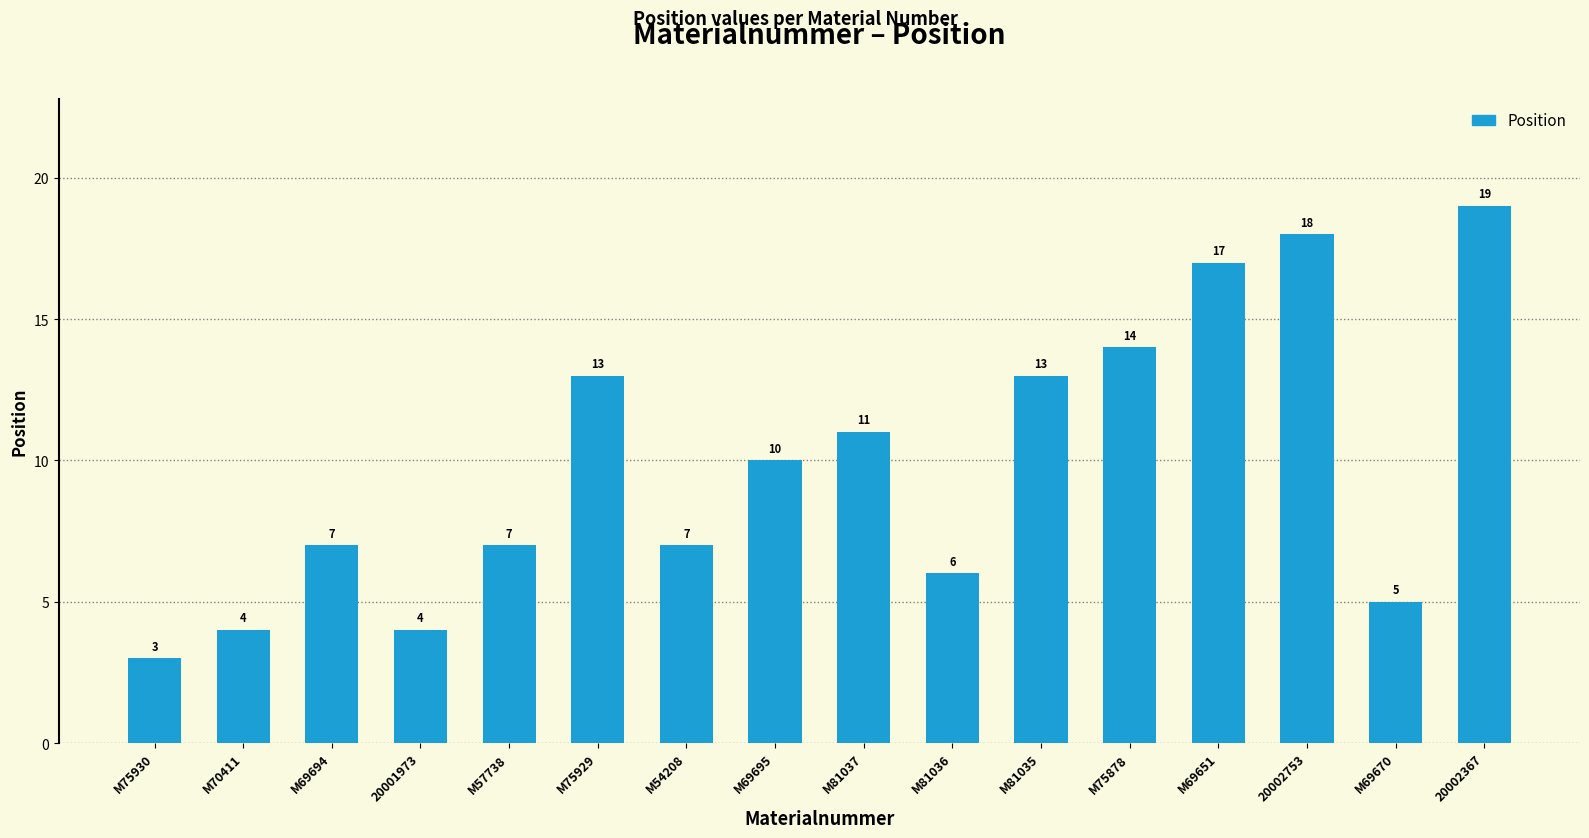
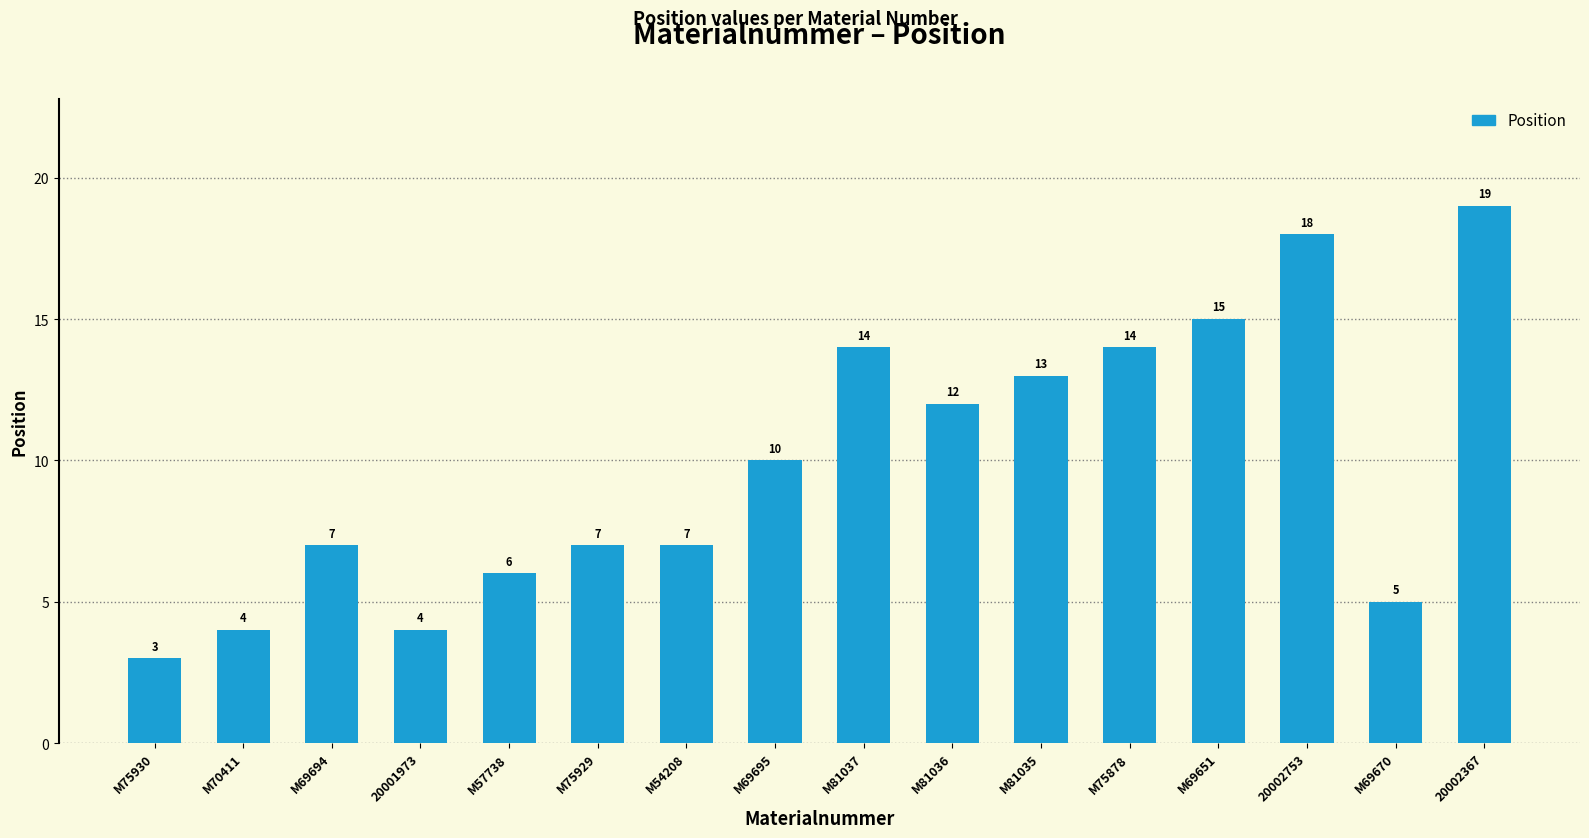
M57738: 7 -> 6
M75929: 13 -> 7
M81037: 11 -> 14
M81036: 6 -> 12
M69651: 17 -> 15
